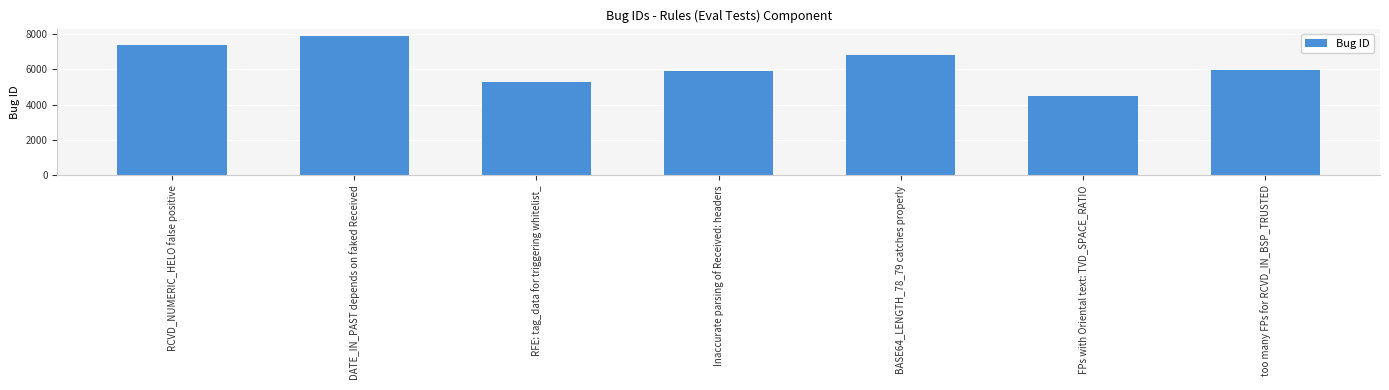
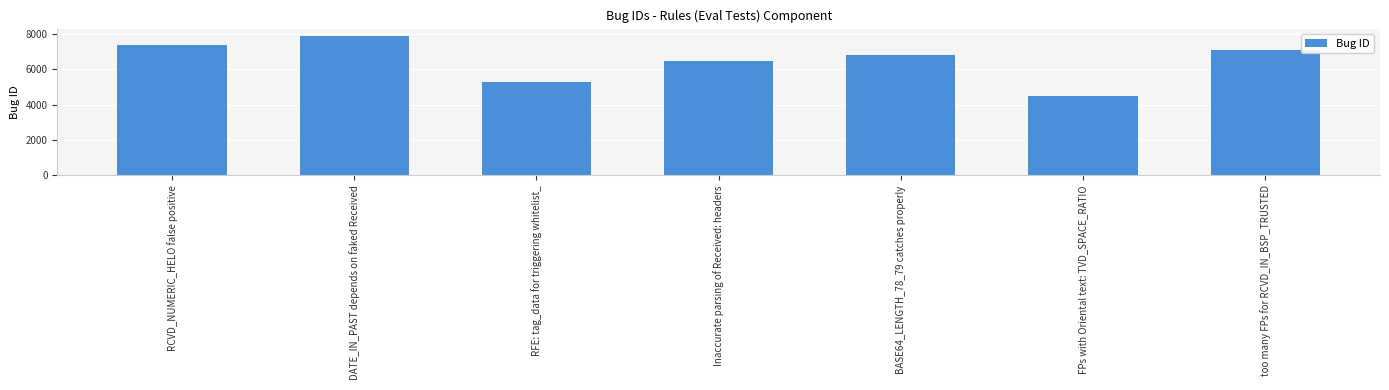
Inaccurate parsing of Received: headers: 5900 -> 6500
too many FPs for RCVD_IN_BSP_TRUSTED: 6000 -> 7100
